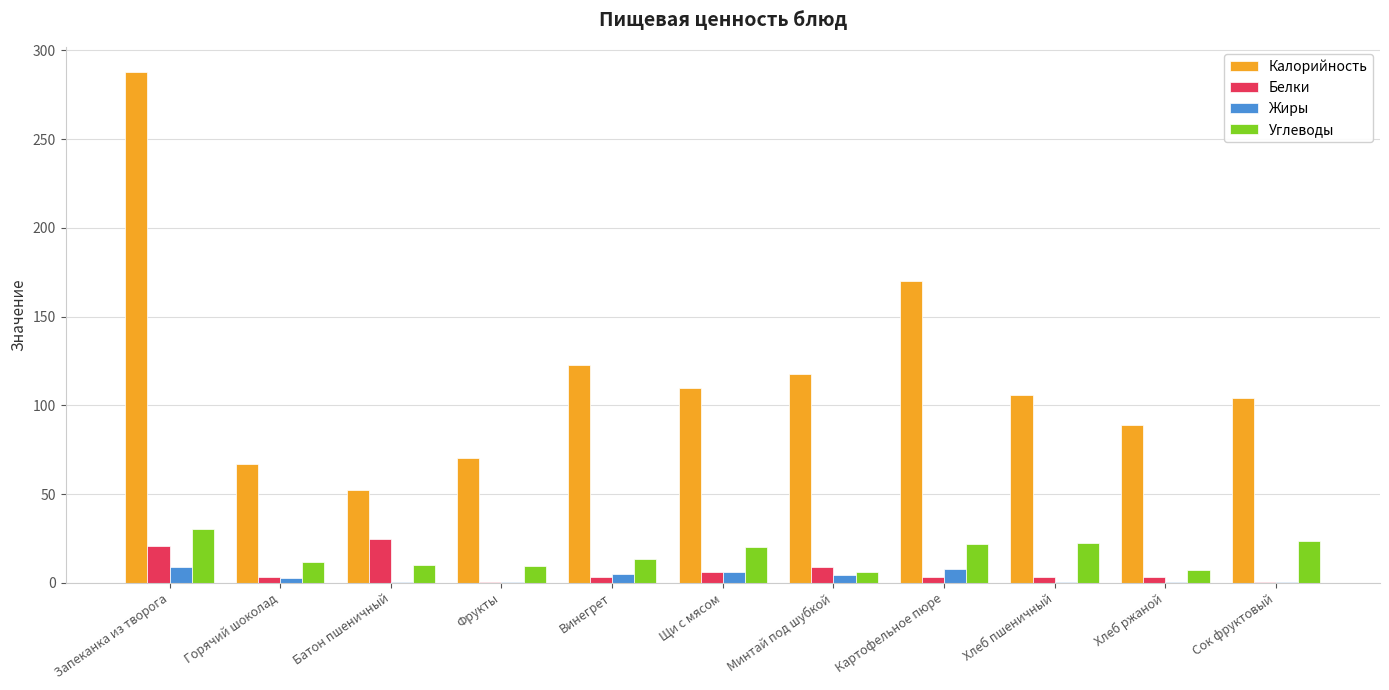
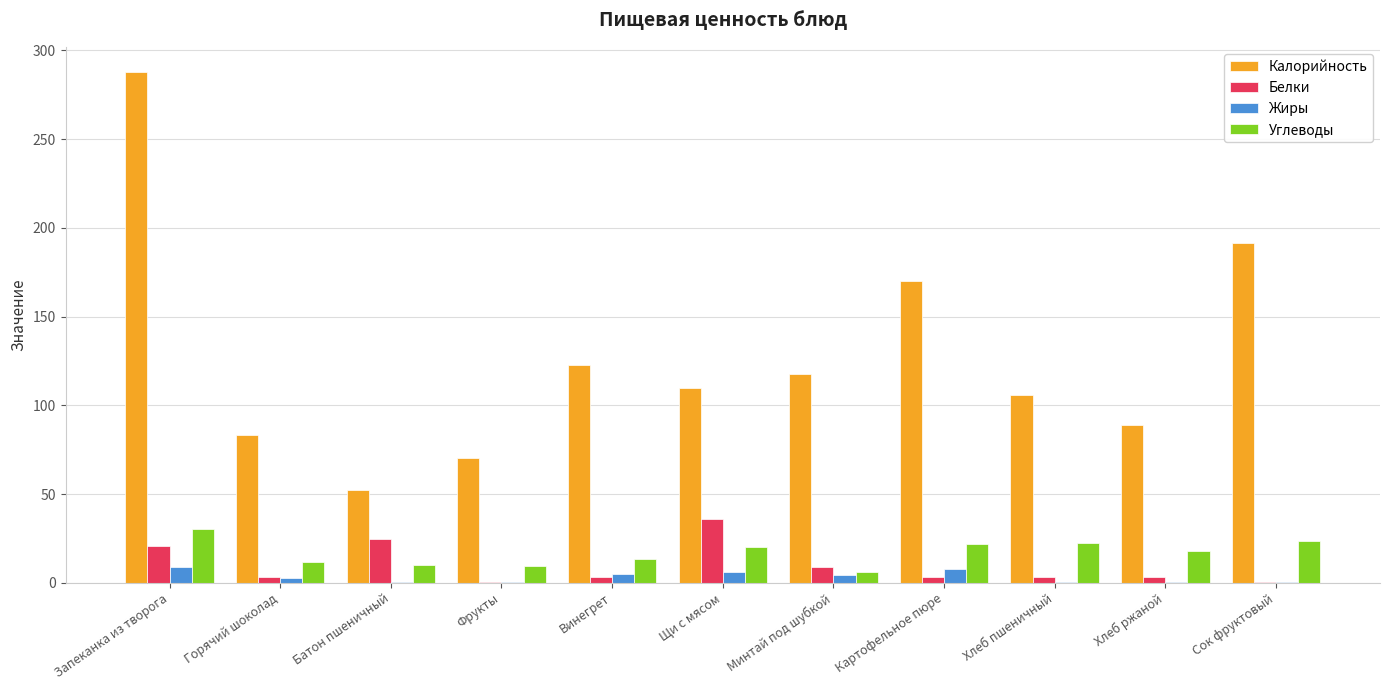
Калорийность, Горячий шоколад: 67 -> 83
Белки, Щи с мясом: 6 -> 36
Углеводы, Хлеб ржаной: 7 -> 18
Калорийность, Сок фруктовый: 104 -> 191
